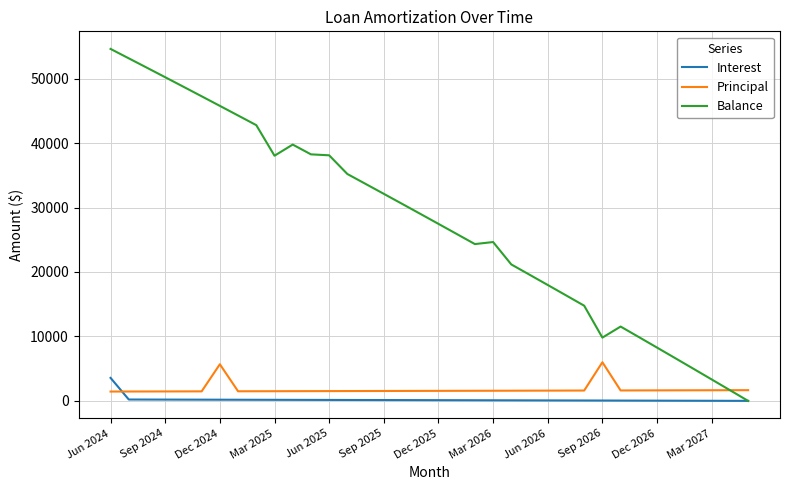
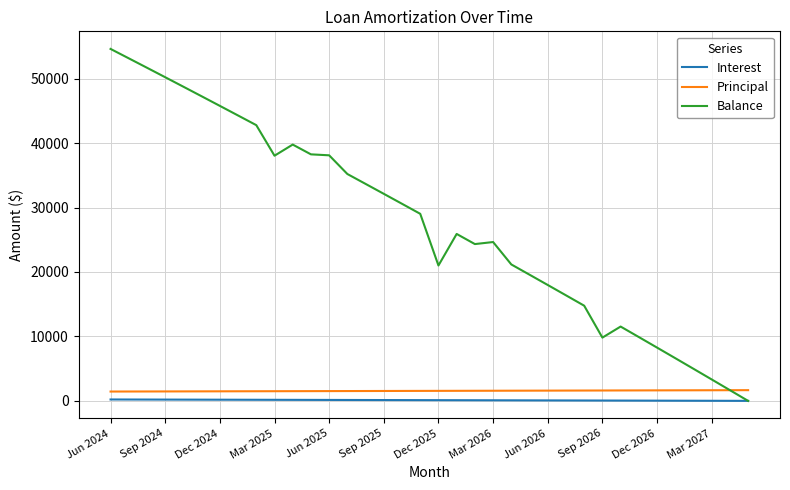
Interest, Jun 2024: 4000 -> 0
Principal, Dec 2024: 6000 -> 1000
Balance, Dec 2025: 27000 -> 21000
Principal, Sep 2026: 6000 -> 2000
